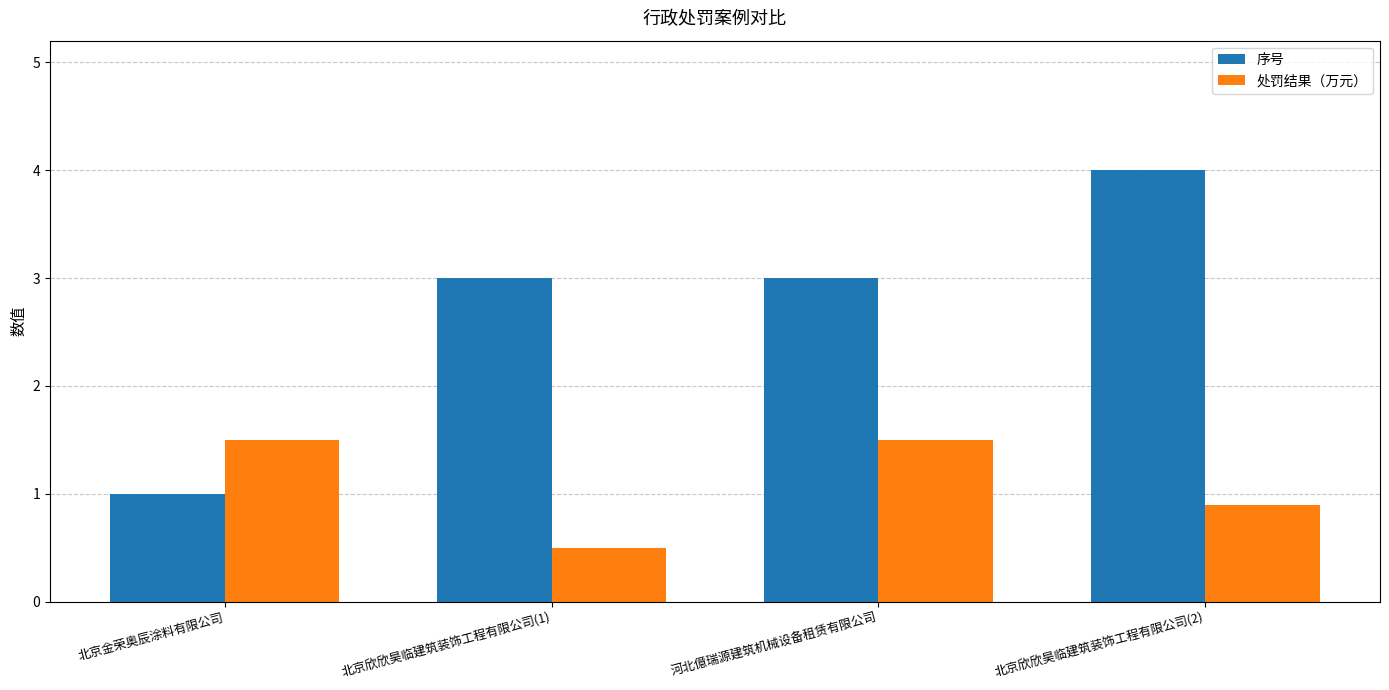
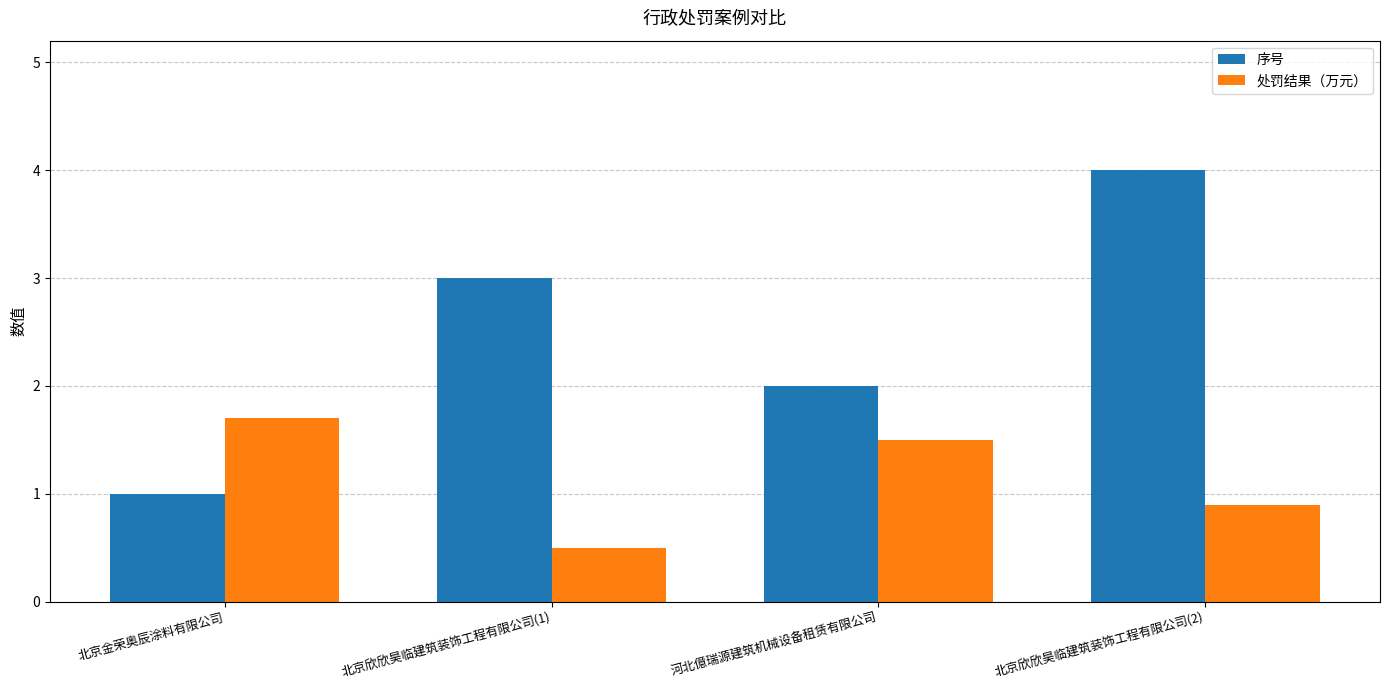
处罚结果（万元）, 北京金荣奥辰涂料有限公司: 1.5 -> 1.7
序号, 河北億瑞源建筑机械设备租赁有限公司: 3 -> 2
